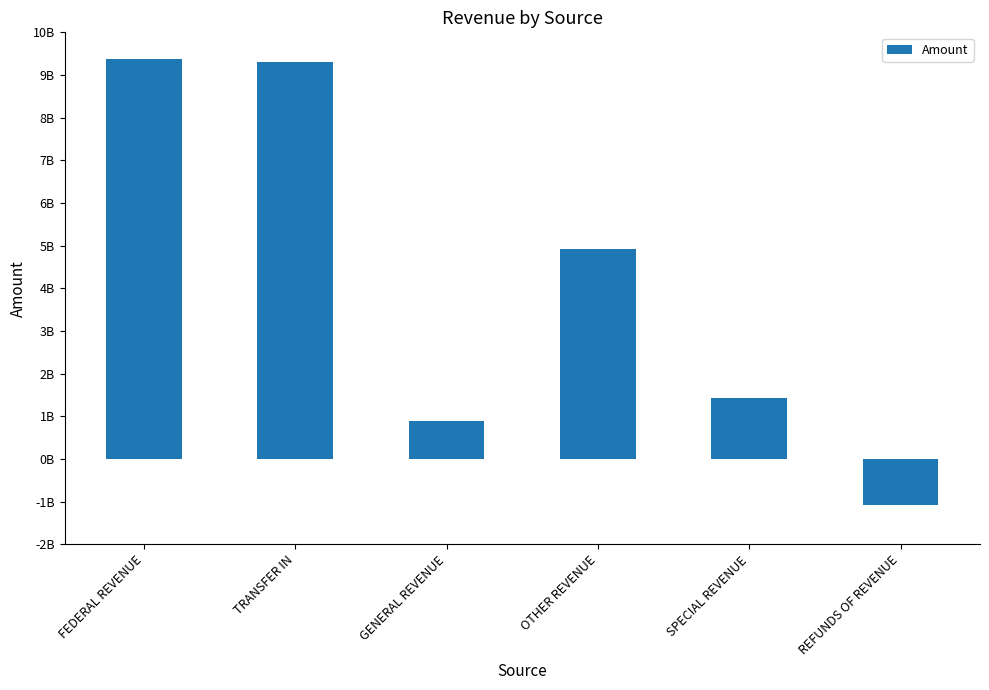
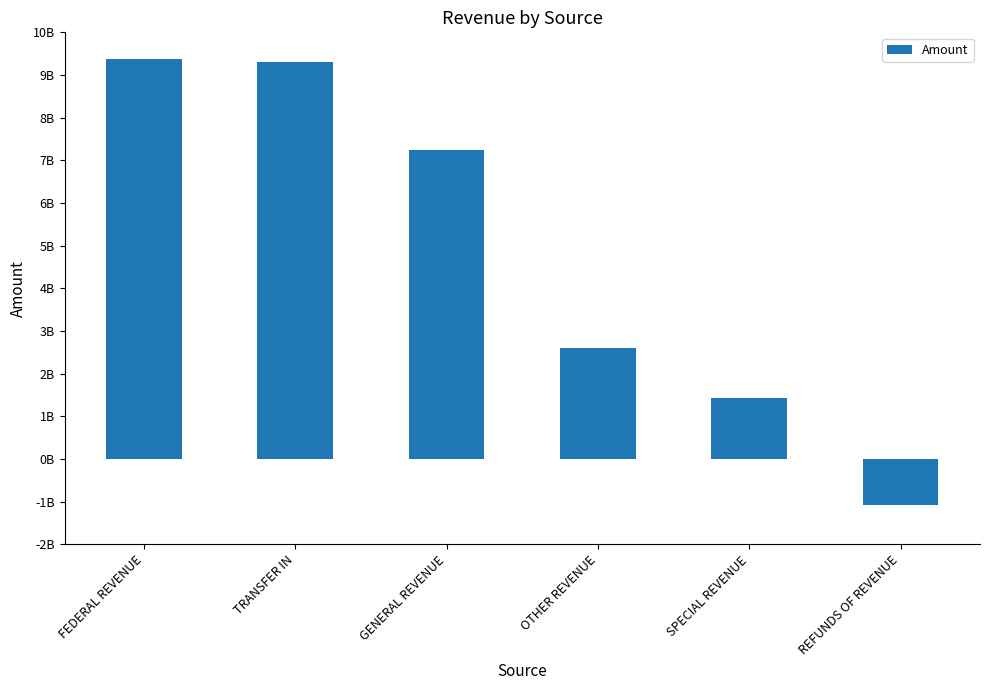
GENERAL REVENUE: 900000000 -> 7200000000
OTHER REVENUE: 4900000000 -> 2600000000
